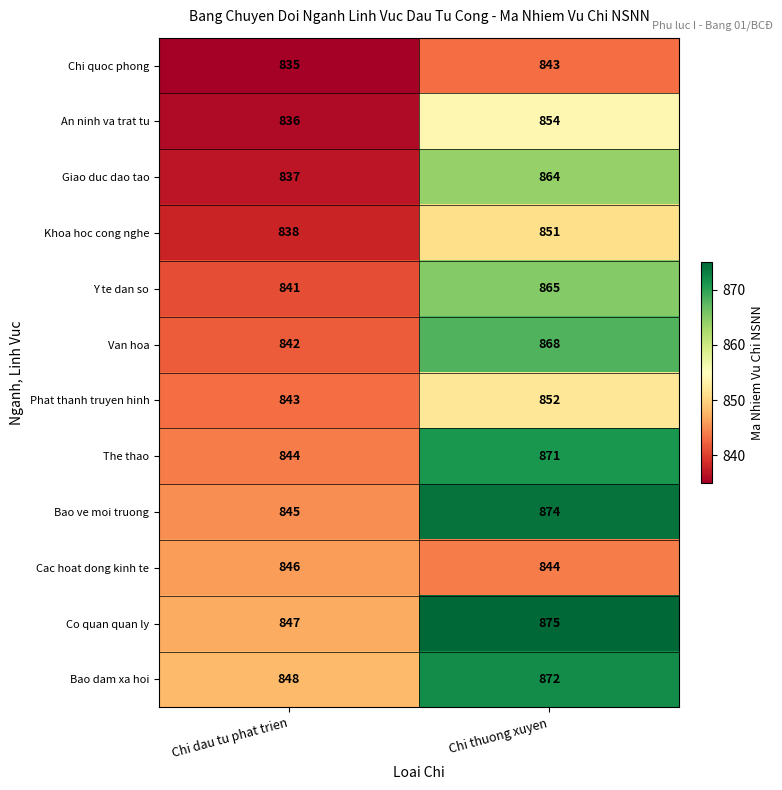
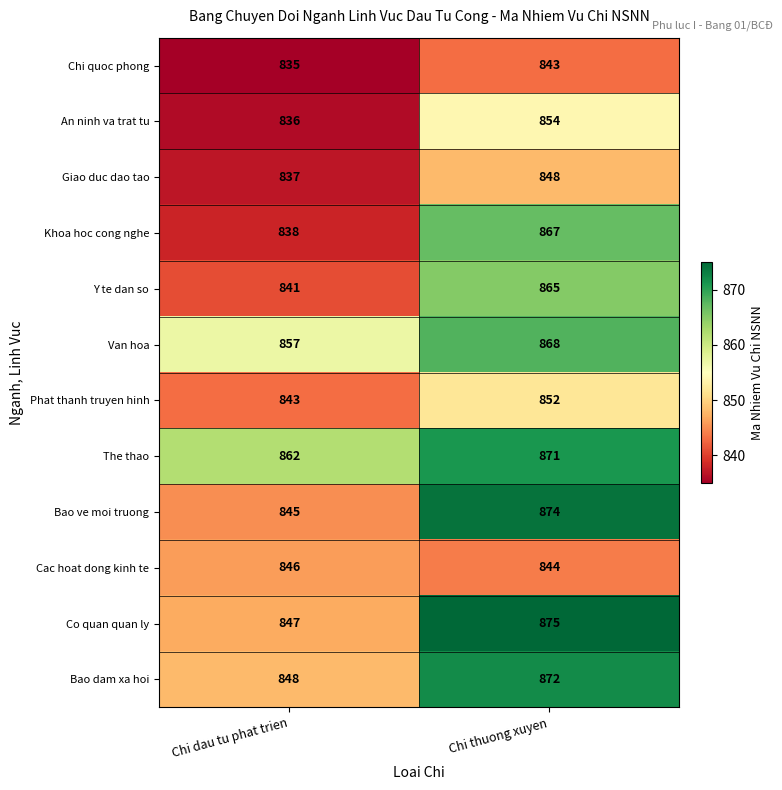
Giao duc dao tao, Chi thuong xuyen: 864 -> 848
Khoa hoc cong nghe, Chi thuong xuyen: 851 -> 867
Van hoa, Chi dau tu phat trien: 842 -> 857
The thao, Chi dau tu phat trien: 844 -> 862
